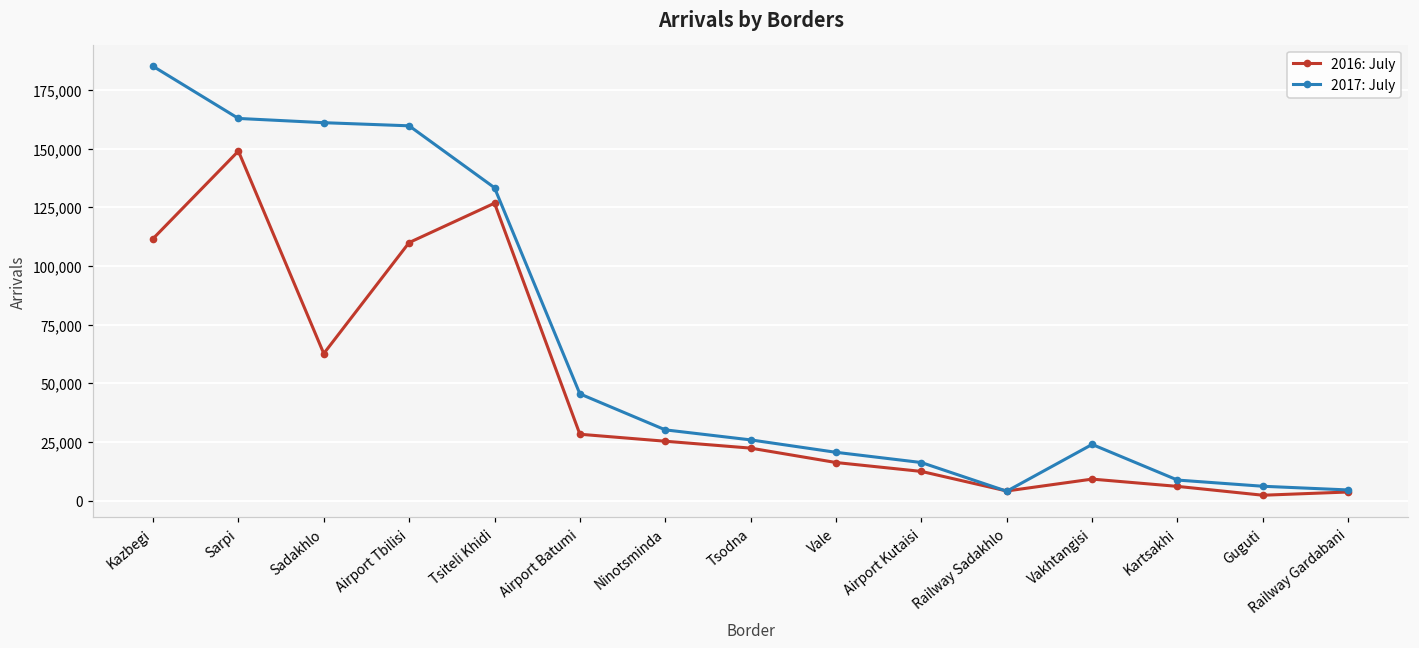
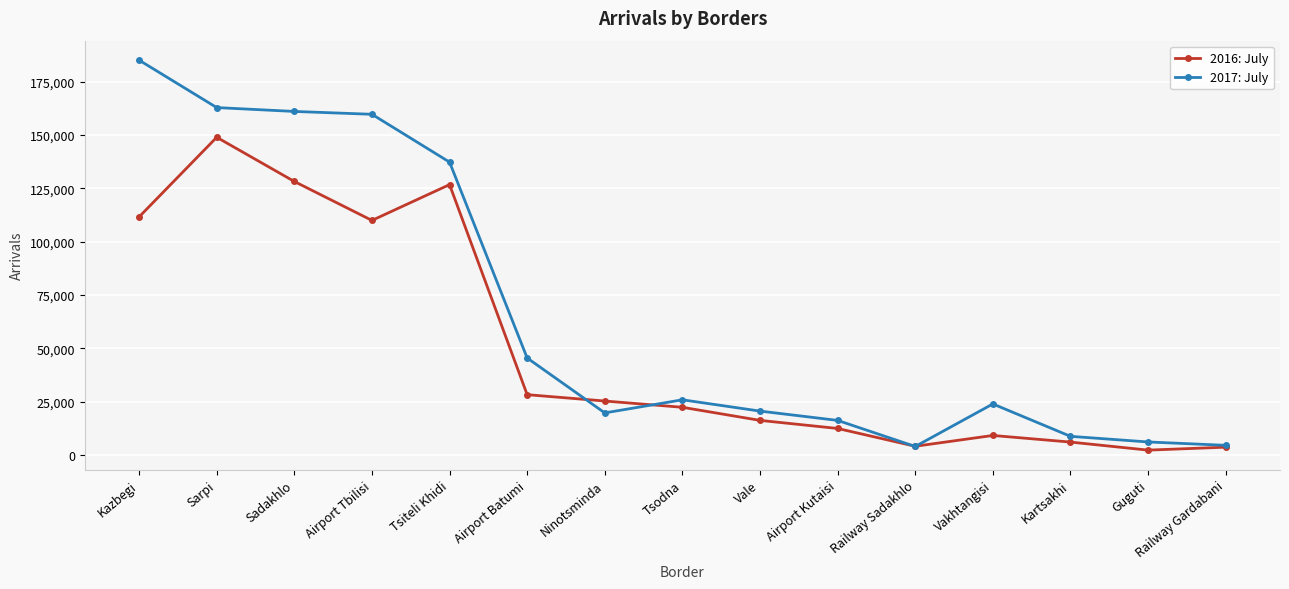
2016: July, Sadakhlo: 63,000 -> 128,000
2017: July, Tsiteli Khidi: 133,000 -> 137,000
2017: July, Ninotsminda: 30,000 -> 20,000
